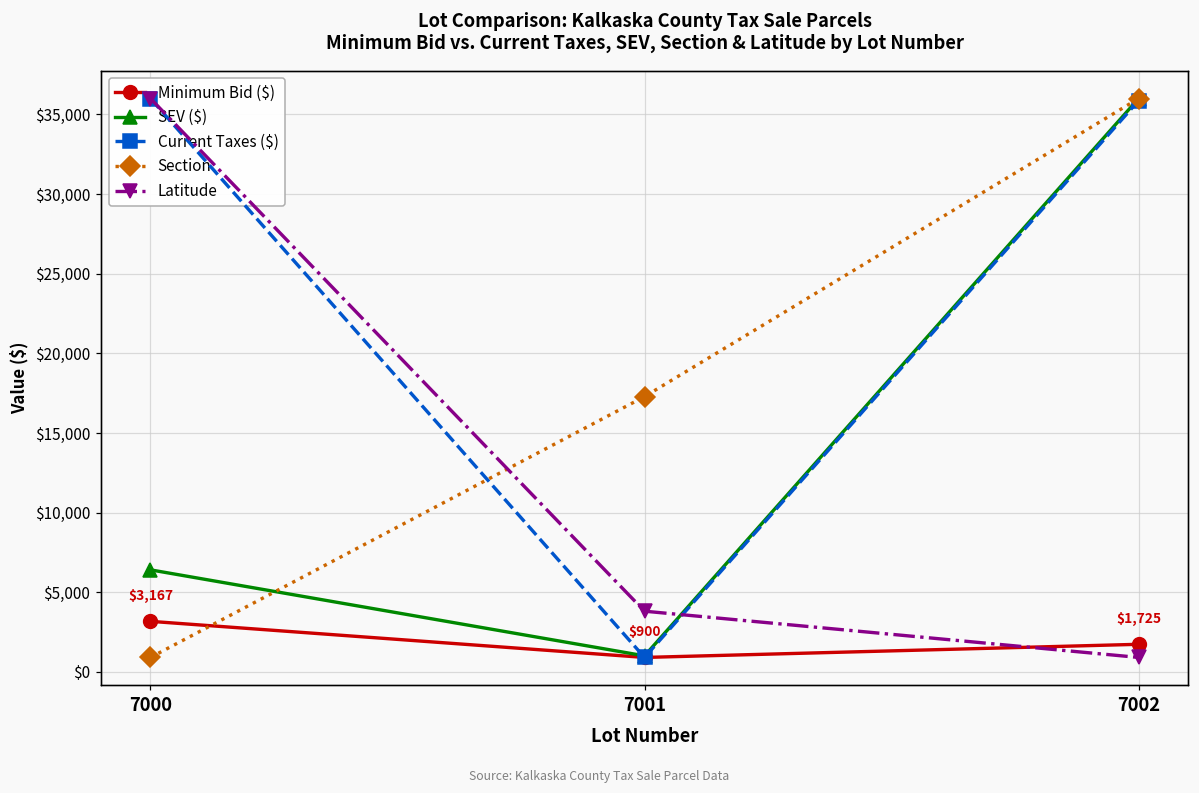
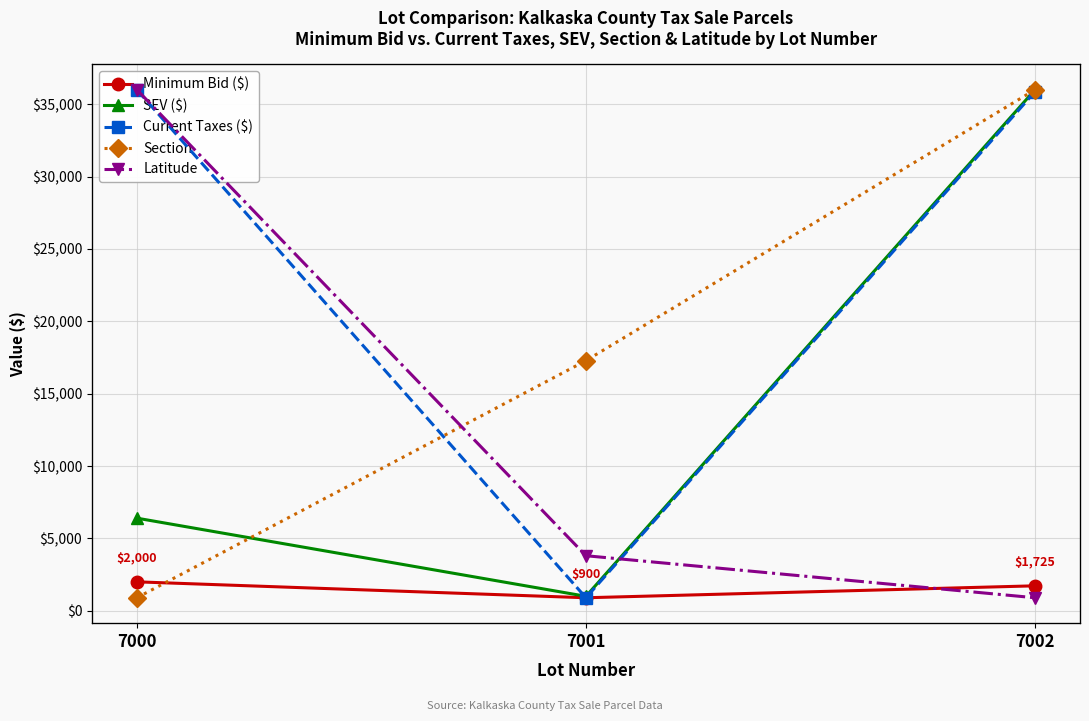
Minimum Bid ($), 7000: $3,167 -> $2,000
